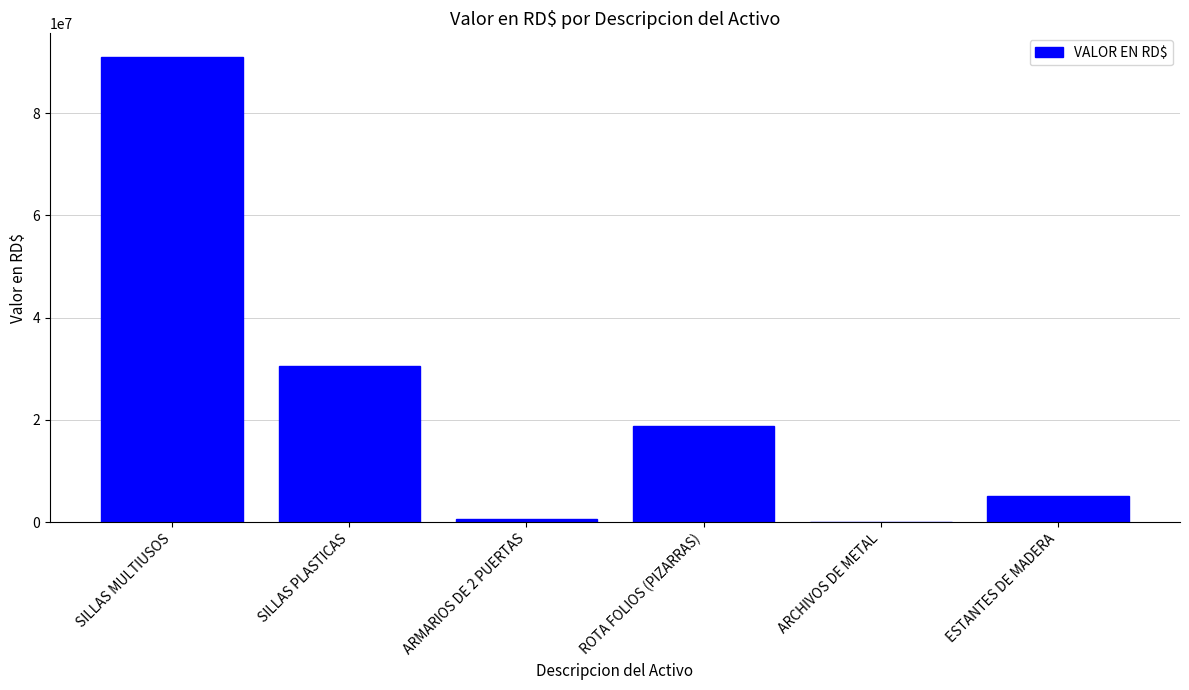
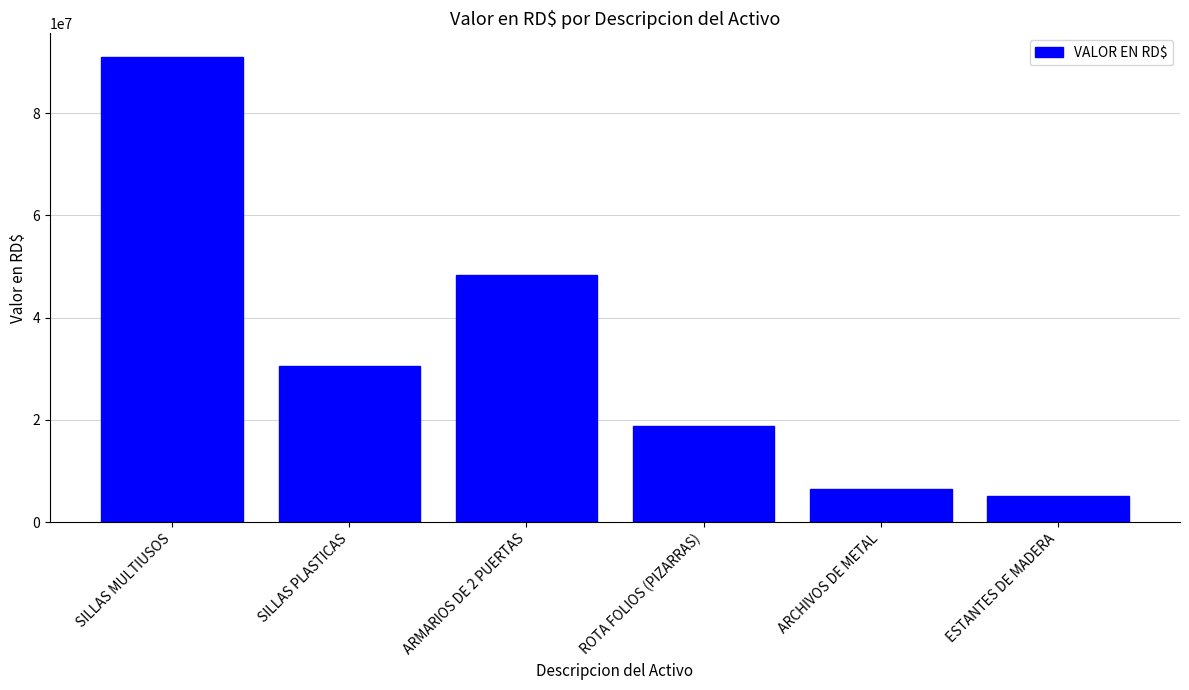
ARMARIOS DE 2 PUERTAS: 1000000 -> 48000000
ARCHIVOS DE METAL: 0 -> 6000000
